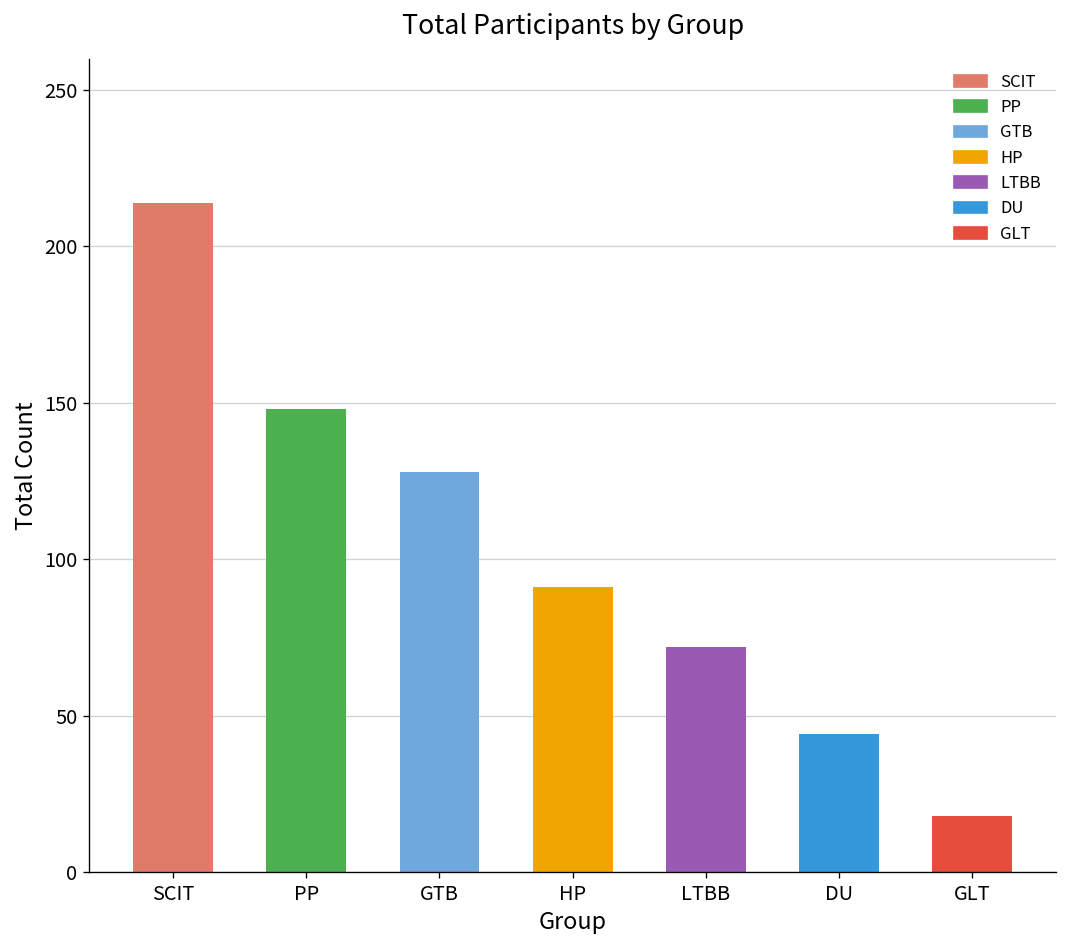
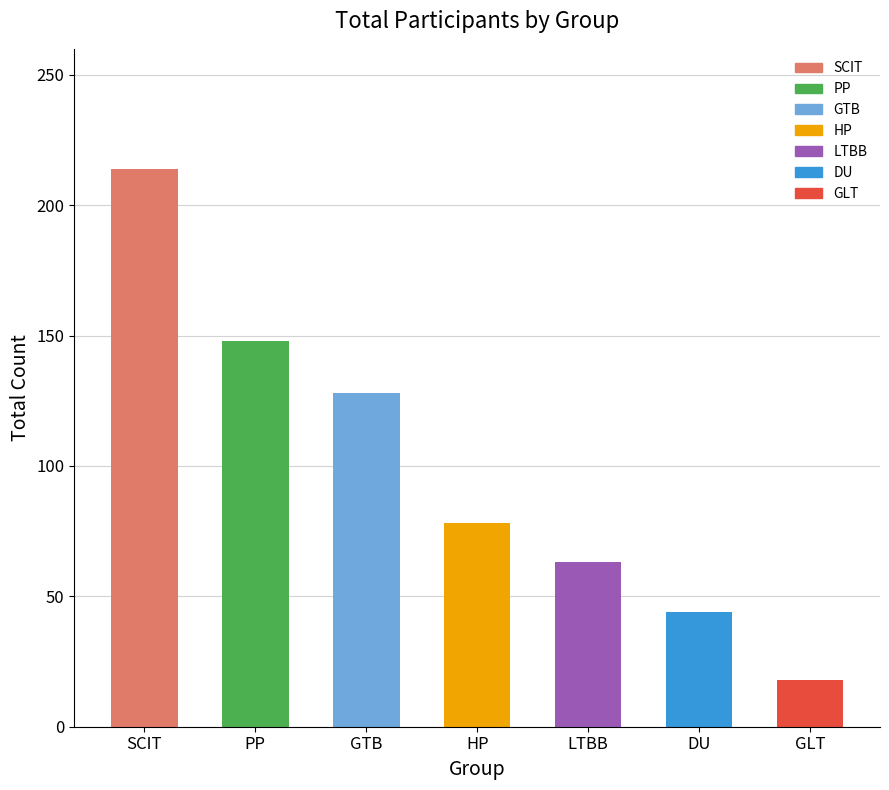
HP: 91 -> 78
LTBB: 72 -> 63
